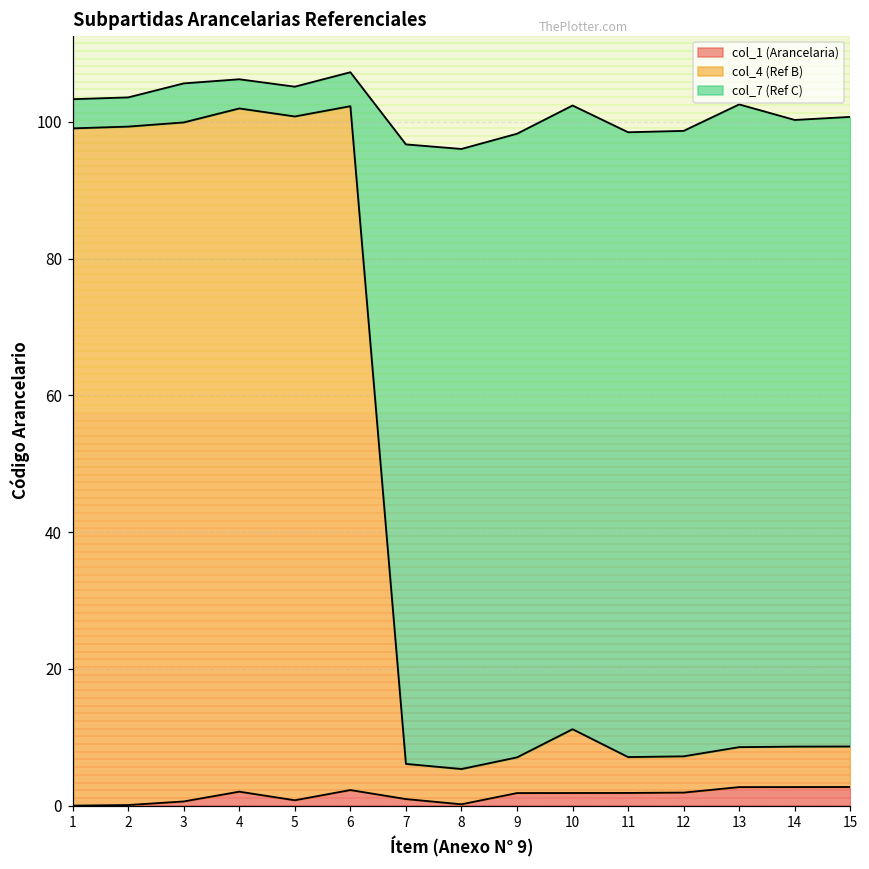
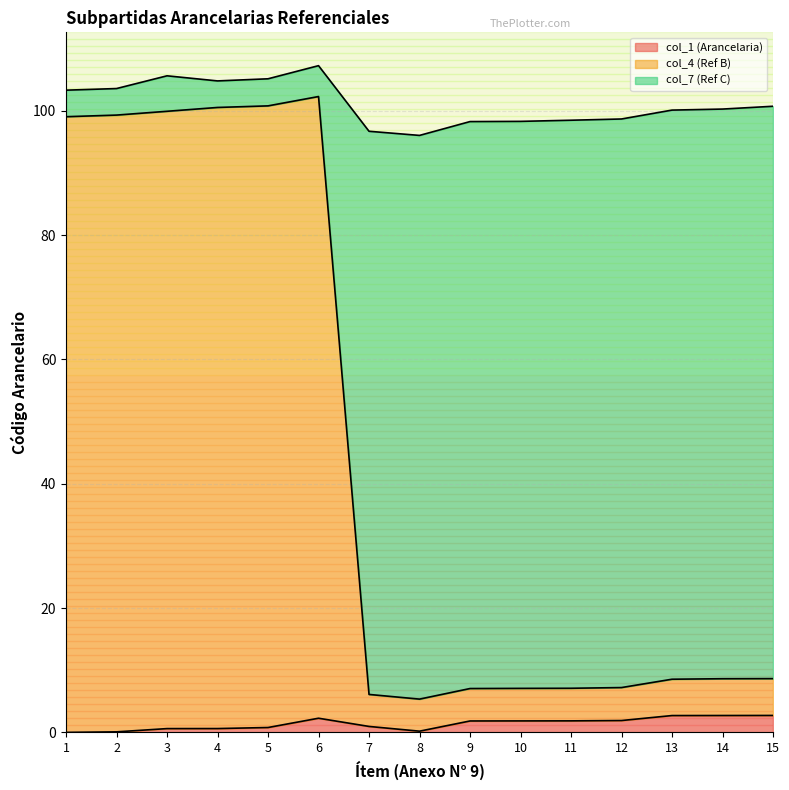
col_1 (Arancelaria), 4: 2 -> 1
col_4 (Ref B), 10: 9 -> 5
col_7 (Ref C), 13: 94 -> 92
